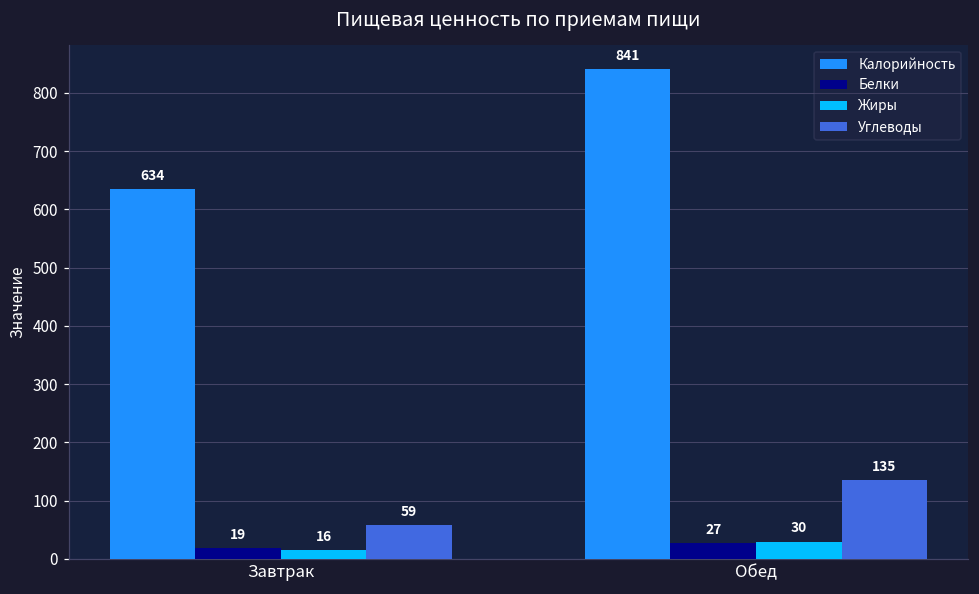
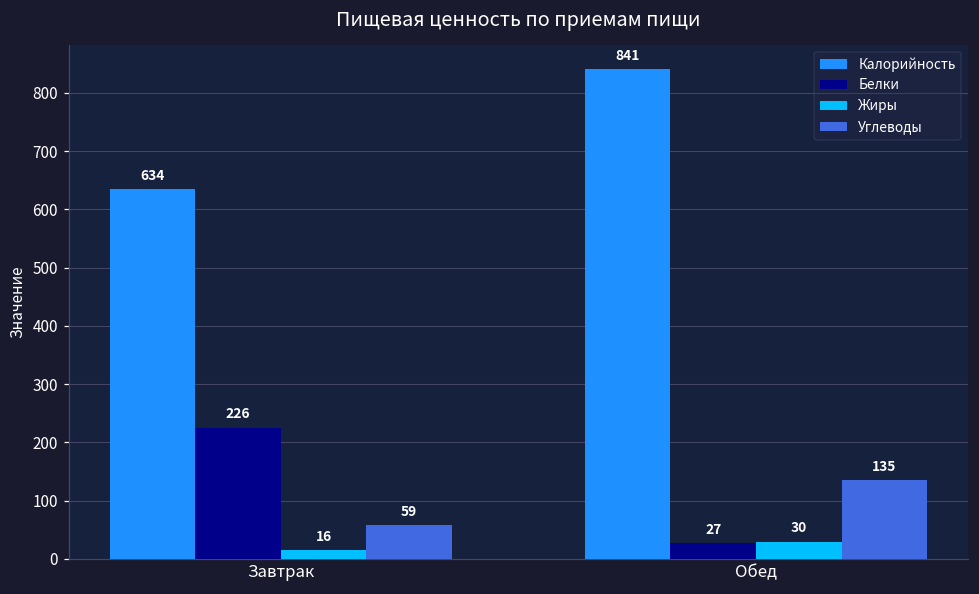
Белки, Завтрак: 19 -> 226
